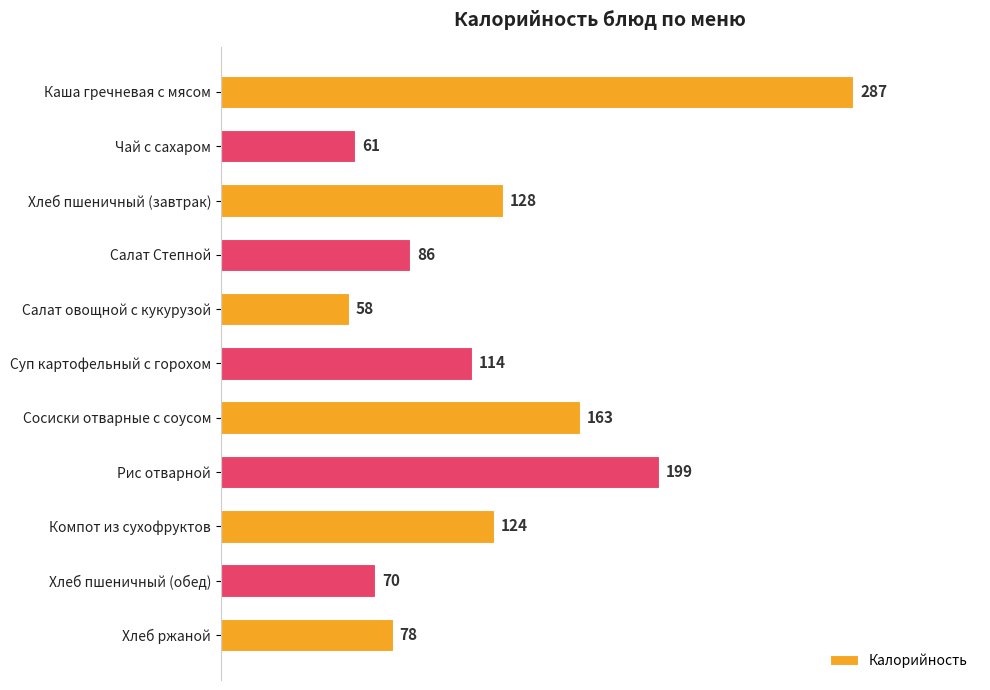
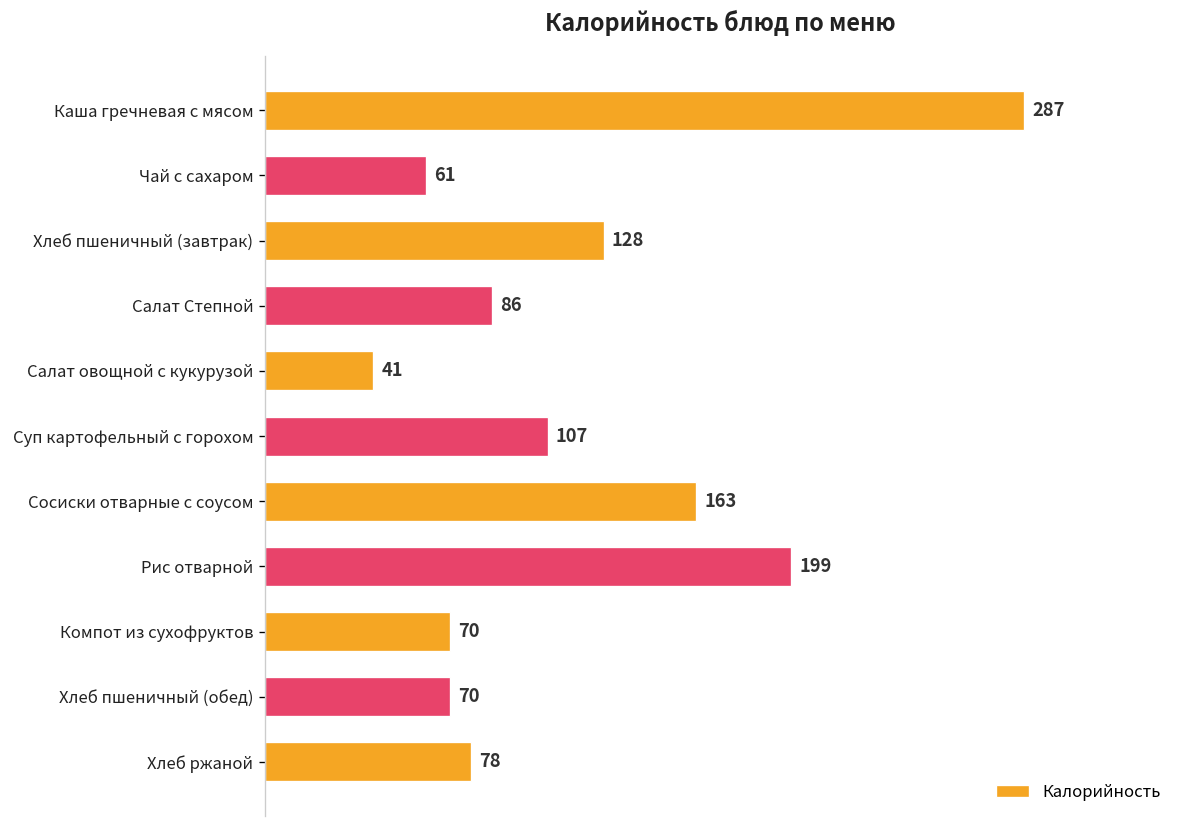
Салат овощной с кукурузой: 58 -> 41
Суп картофельный с горохом: 114 -> 107
Компот из сухофруктов: 124 -> 70
